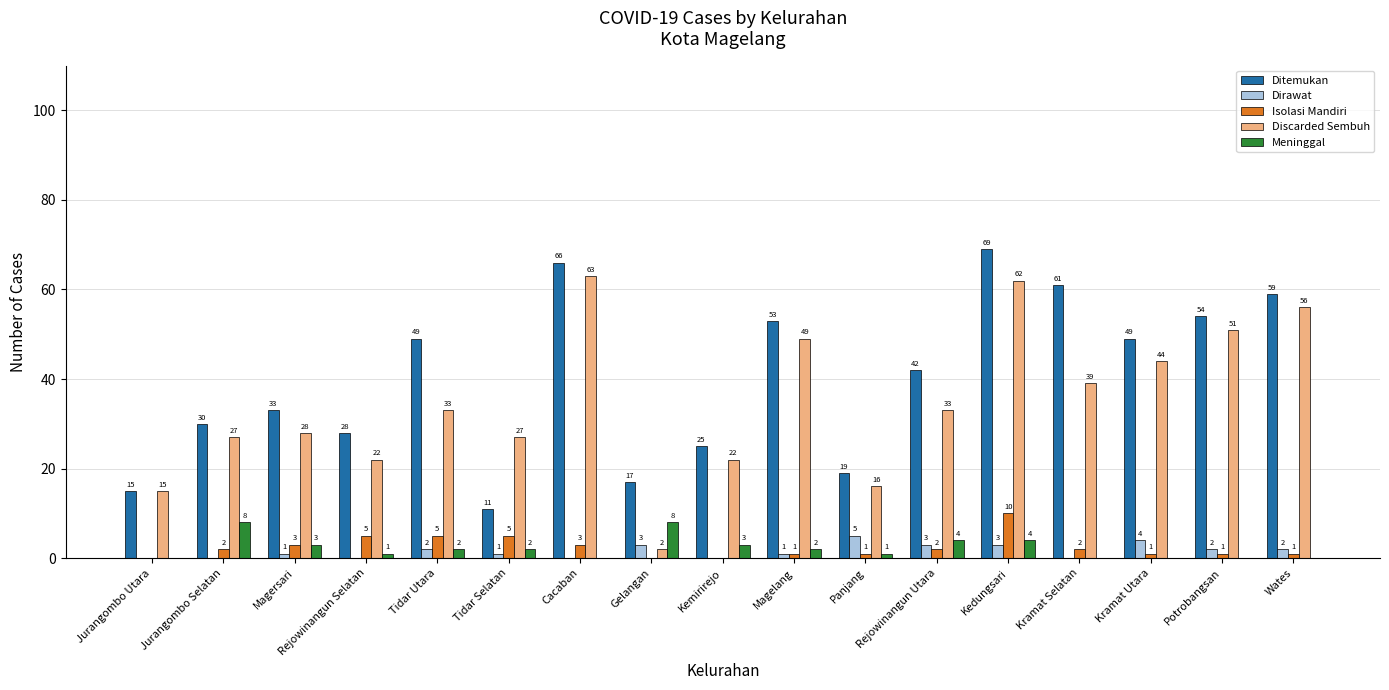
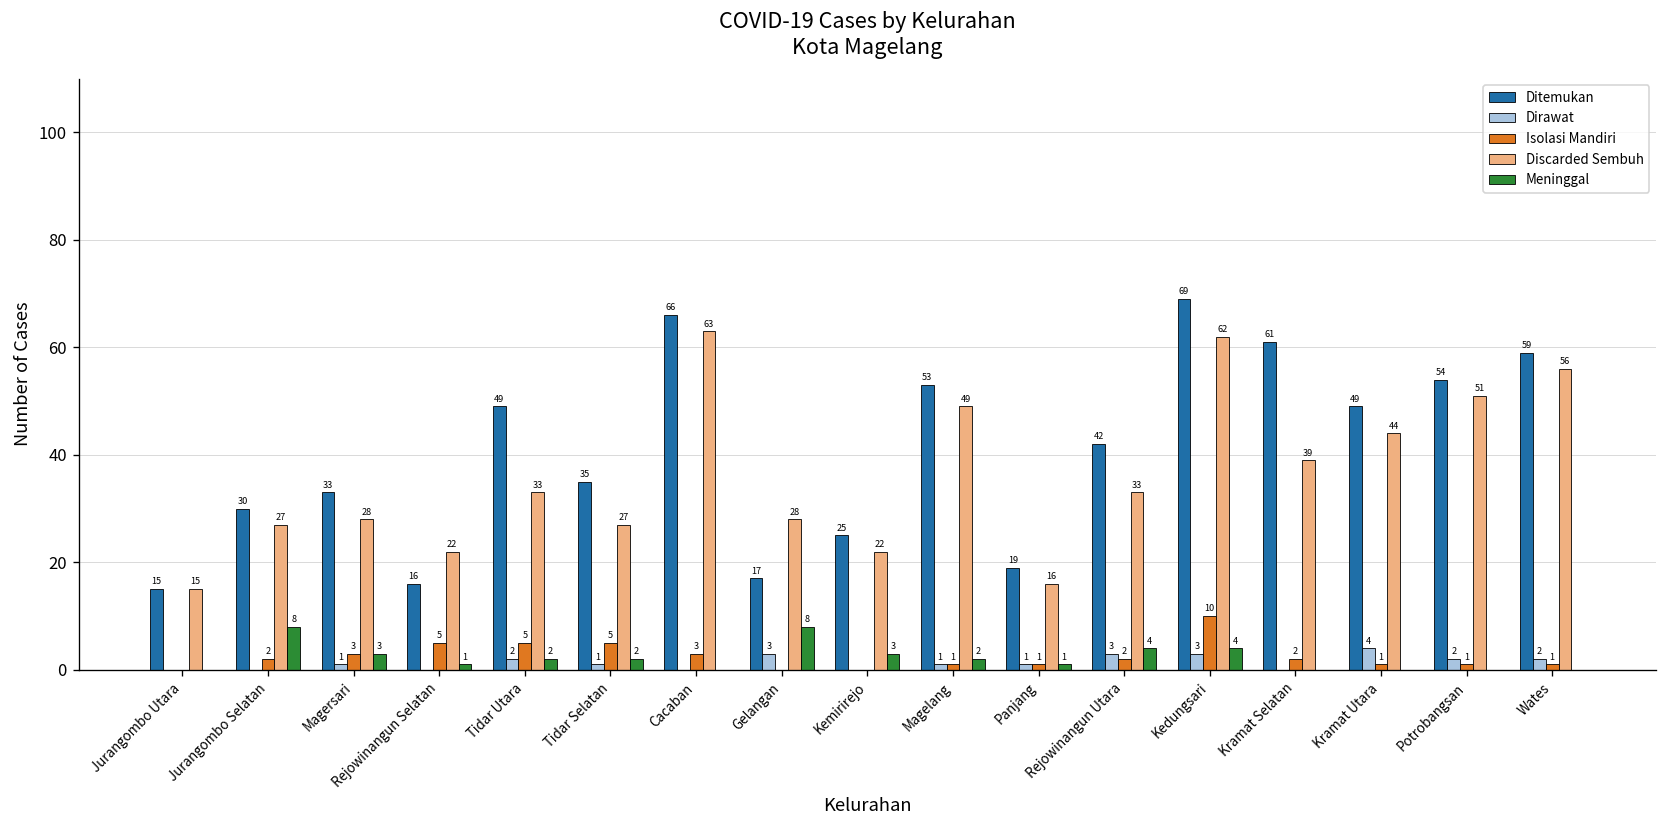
Ditemukan, Rejowinangun Selatan: 28 -> 16
Ditemukan, Tidar Selatan: 11 -> 35
Discarded Sembuh, Gelangan: 2 -> 28
Dirawat, Panjang: 5 -> 1
